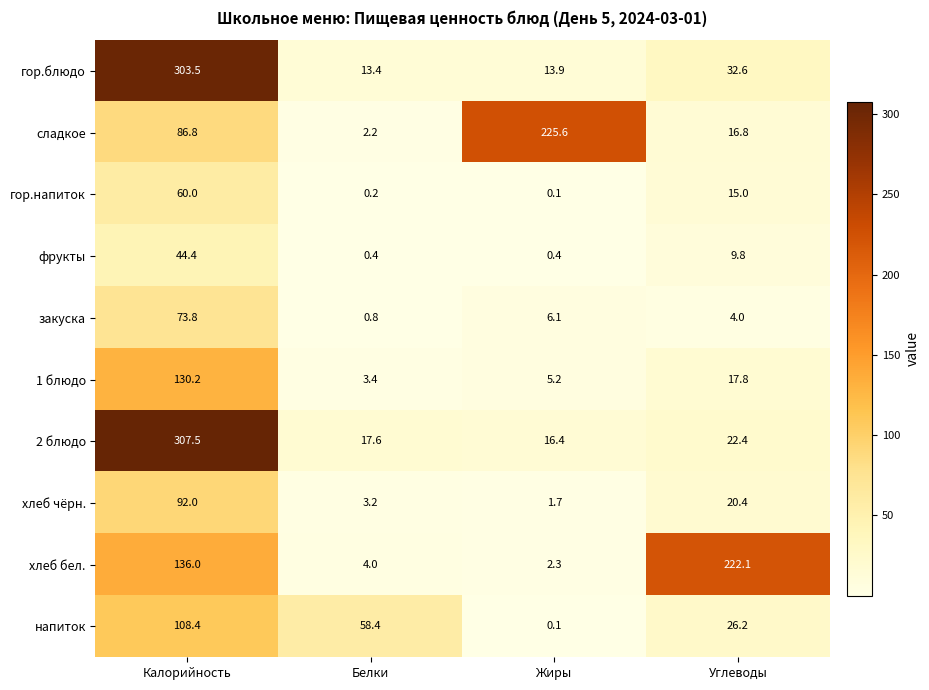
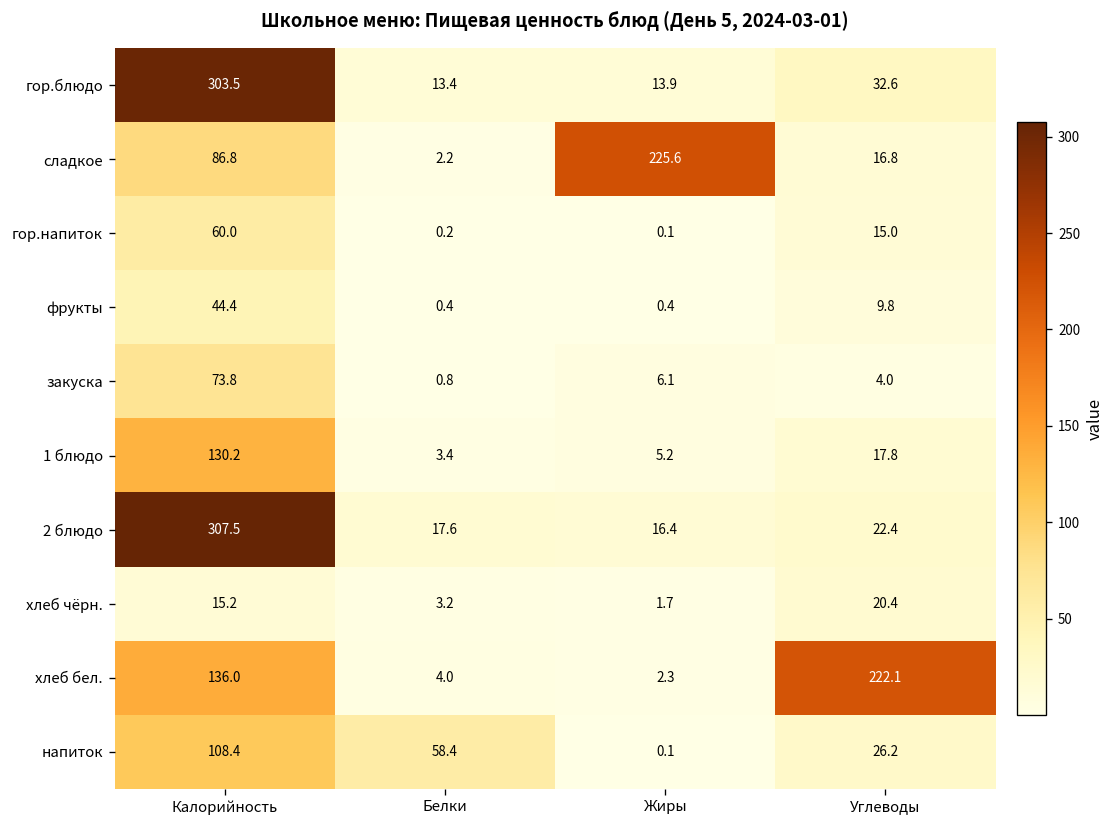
хлеб чёрн., Калорийность: 92.0 -> 15.2
